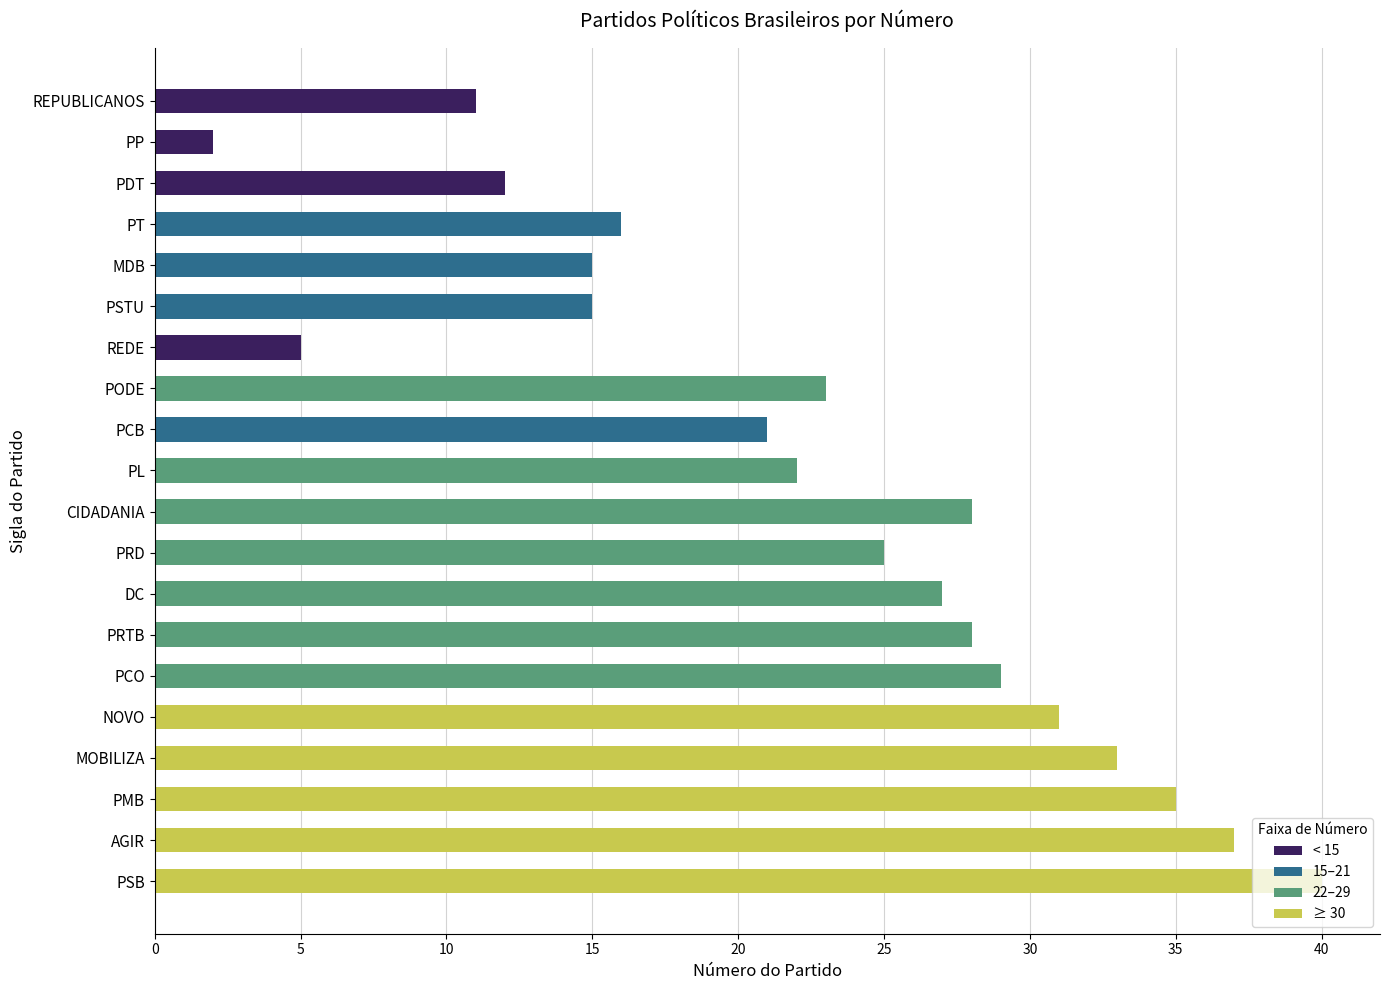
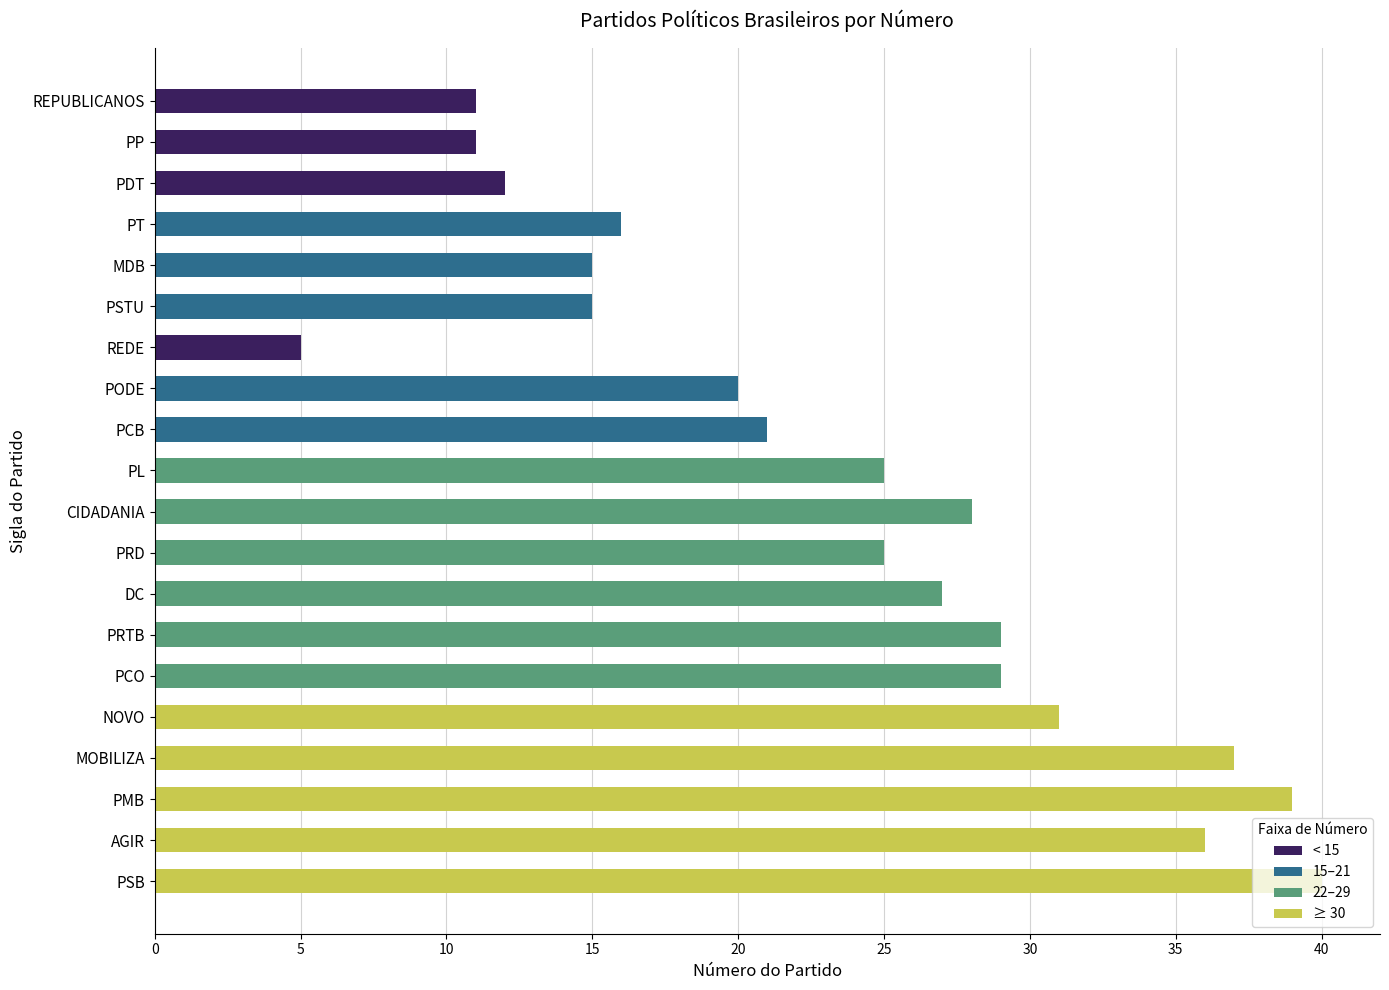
PP: 2 -> 11
PODE: 23 -> 20
PL: 22 -> 25
PRTB: 28 -> 29
MOBILIZA: 33 -> 37
PMB: 35 -> 39
AGIR: 37 -> 36
